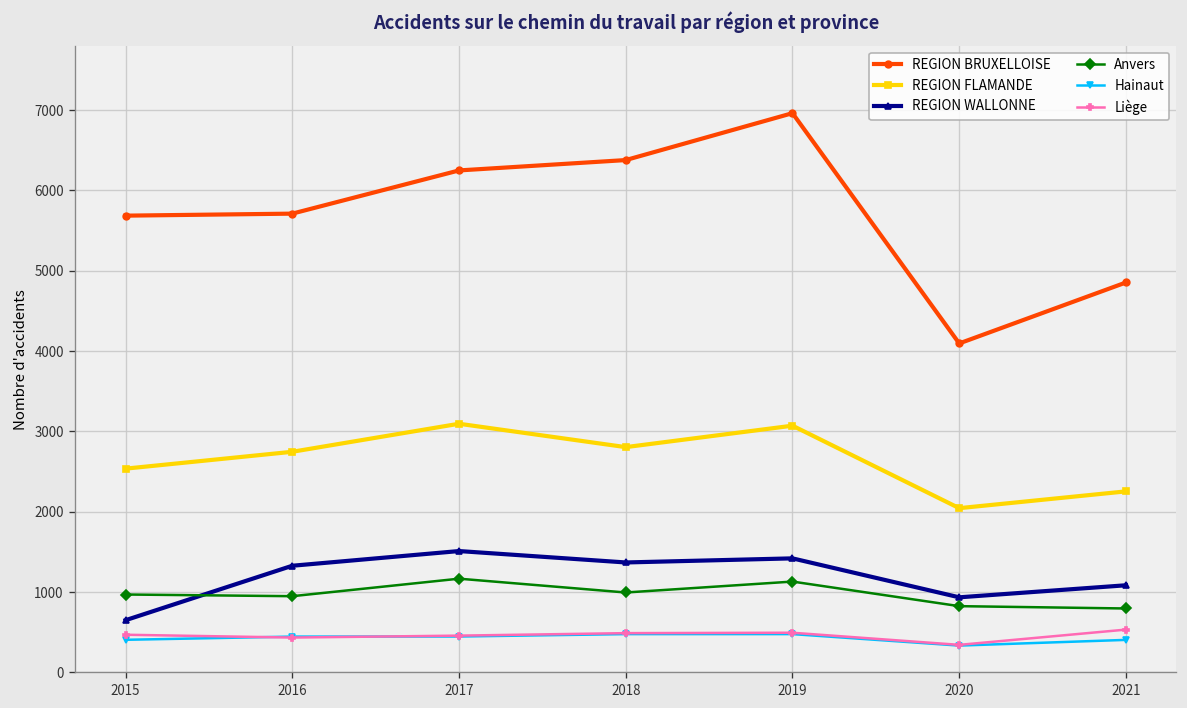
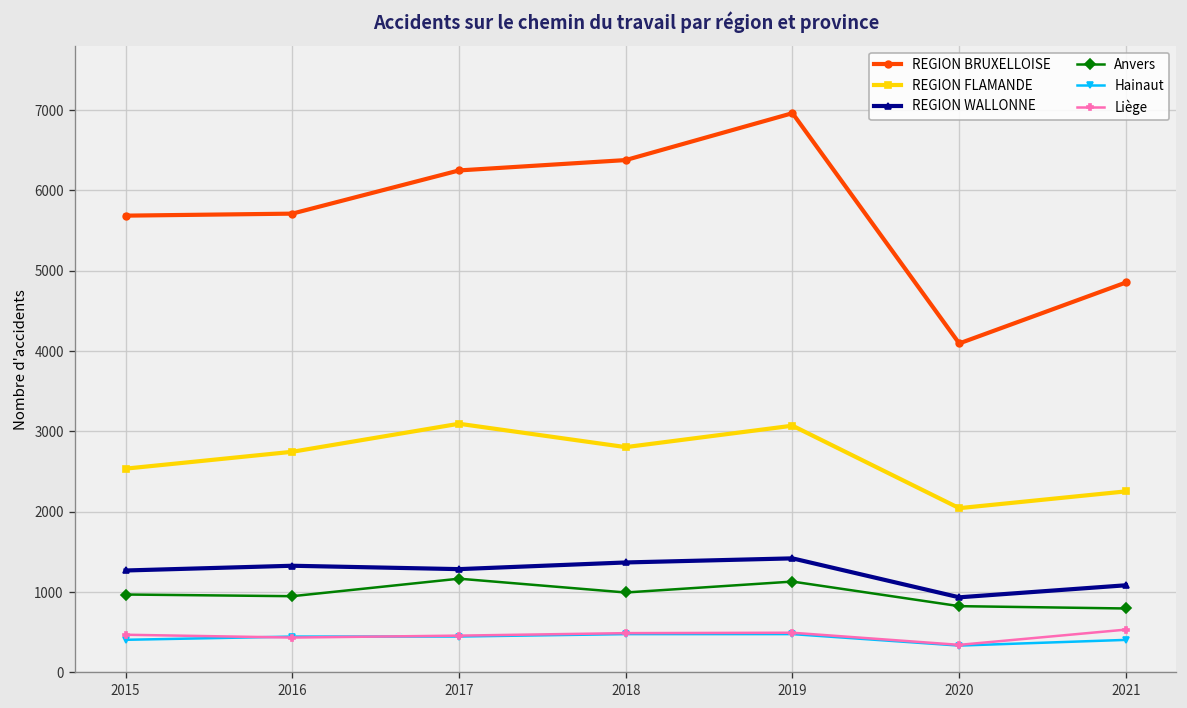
REGION WALLONNE, 2015: 600 -> 1300
REGION WALLONNE, 2017: 1500 -> 1300
